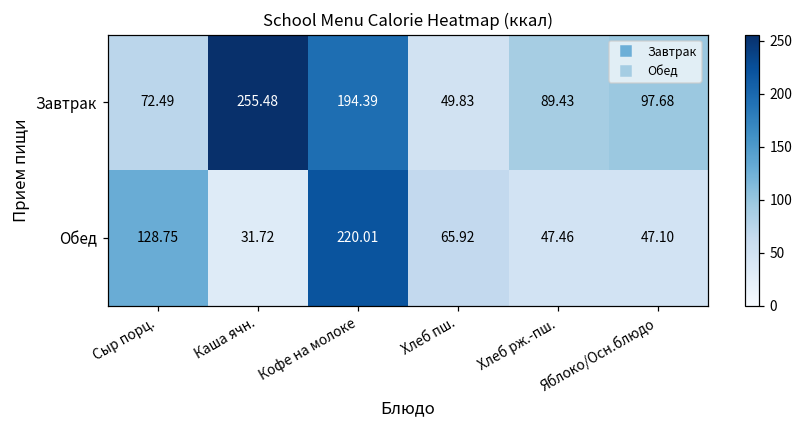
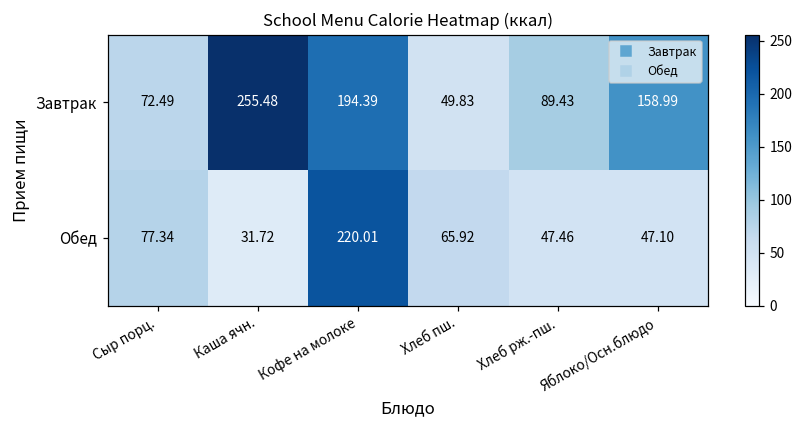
Завтрак, Яблоко/Осн.блюдо: 97.68 -> 158.99
Обед, Сыр порц.: 128.75 -> 77.34
